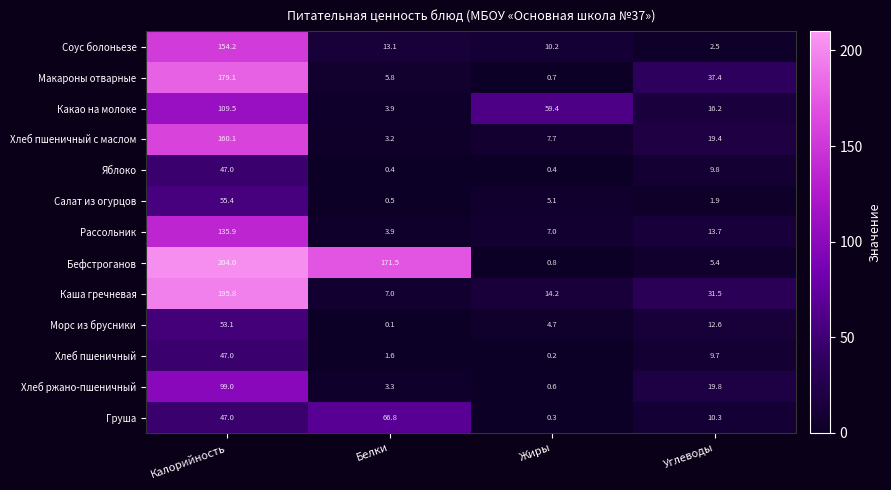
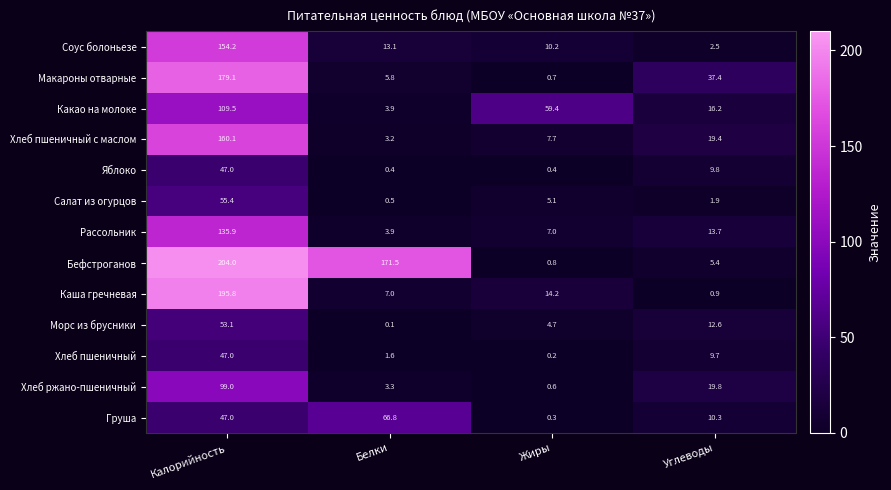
Каша гречневая, Углеводы: 31.5 -> 0.9
